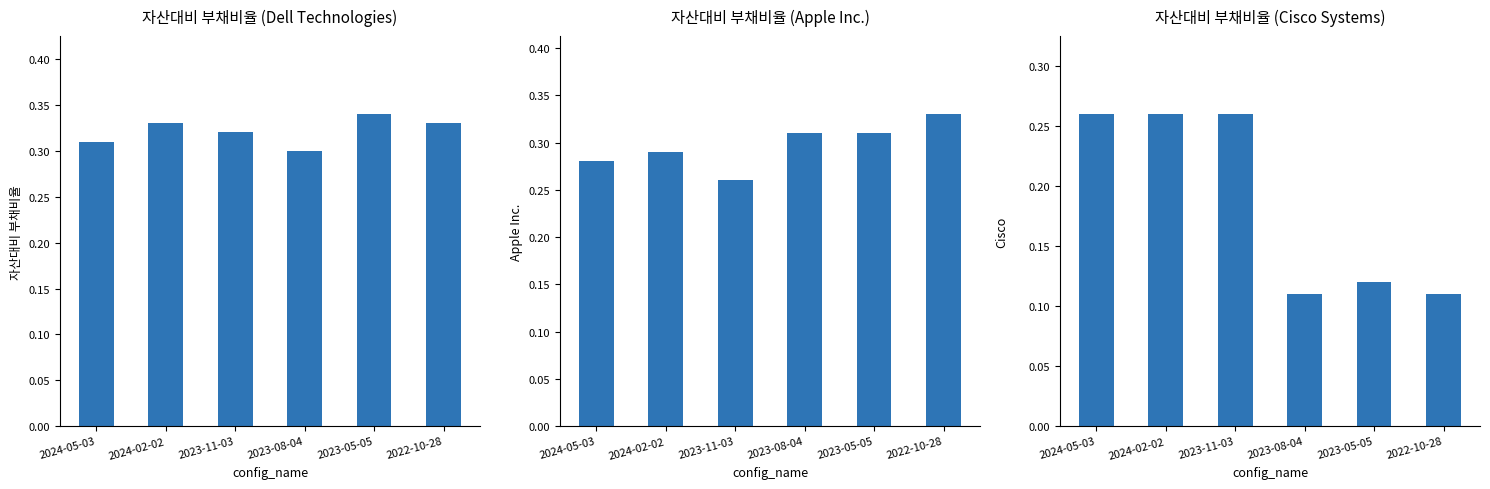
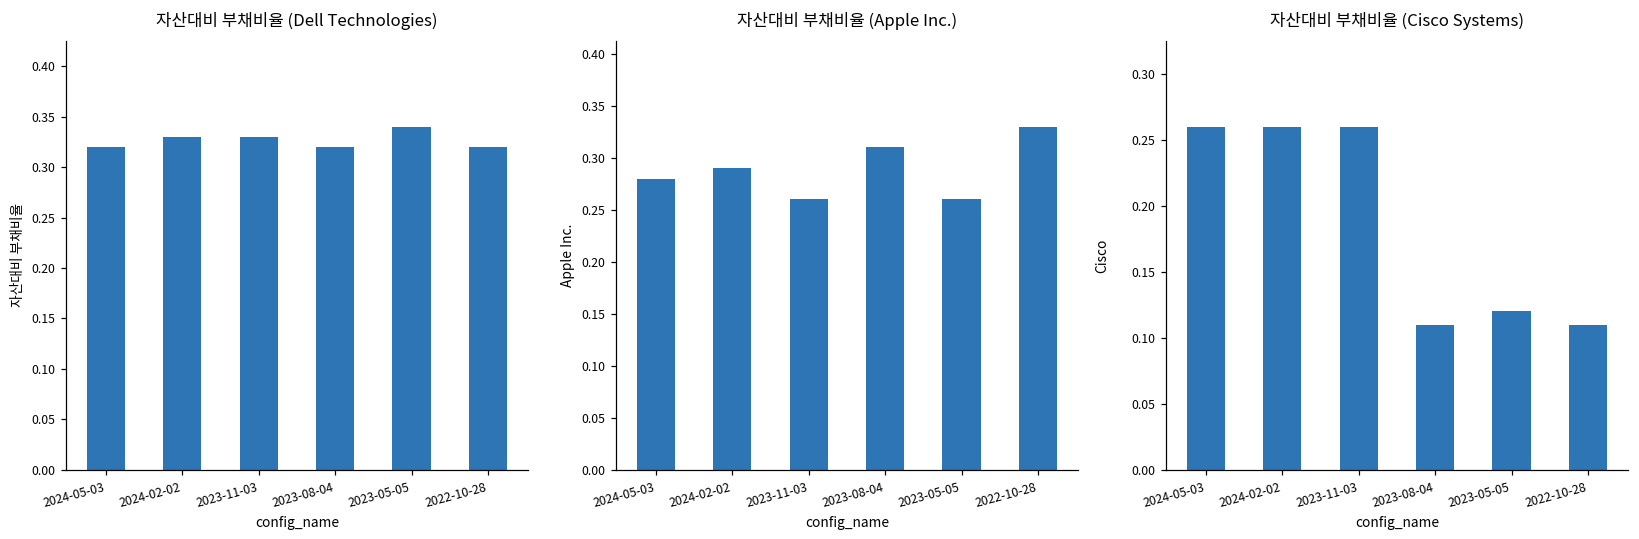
자산대비 부채비율 (Dell Technologies), 2024-05-03: 0.31 -> 0.32
자산대비 부채비율 (Dell Technologies), 2023-11-03: 0.32 -> 0.33
자산대비 부채비율 (Dell Technologies), 2023-08-04: 0.30 -> 0.32
자산대비 부채비율 (Dell Technologies), 2022-10-28: 0.33 -> 0.32
자산대비 부채비율 (Apple Inc.), 2023-05-05: 0.31 -> 0.26
